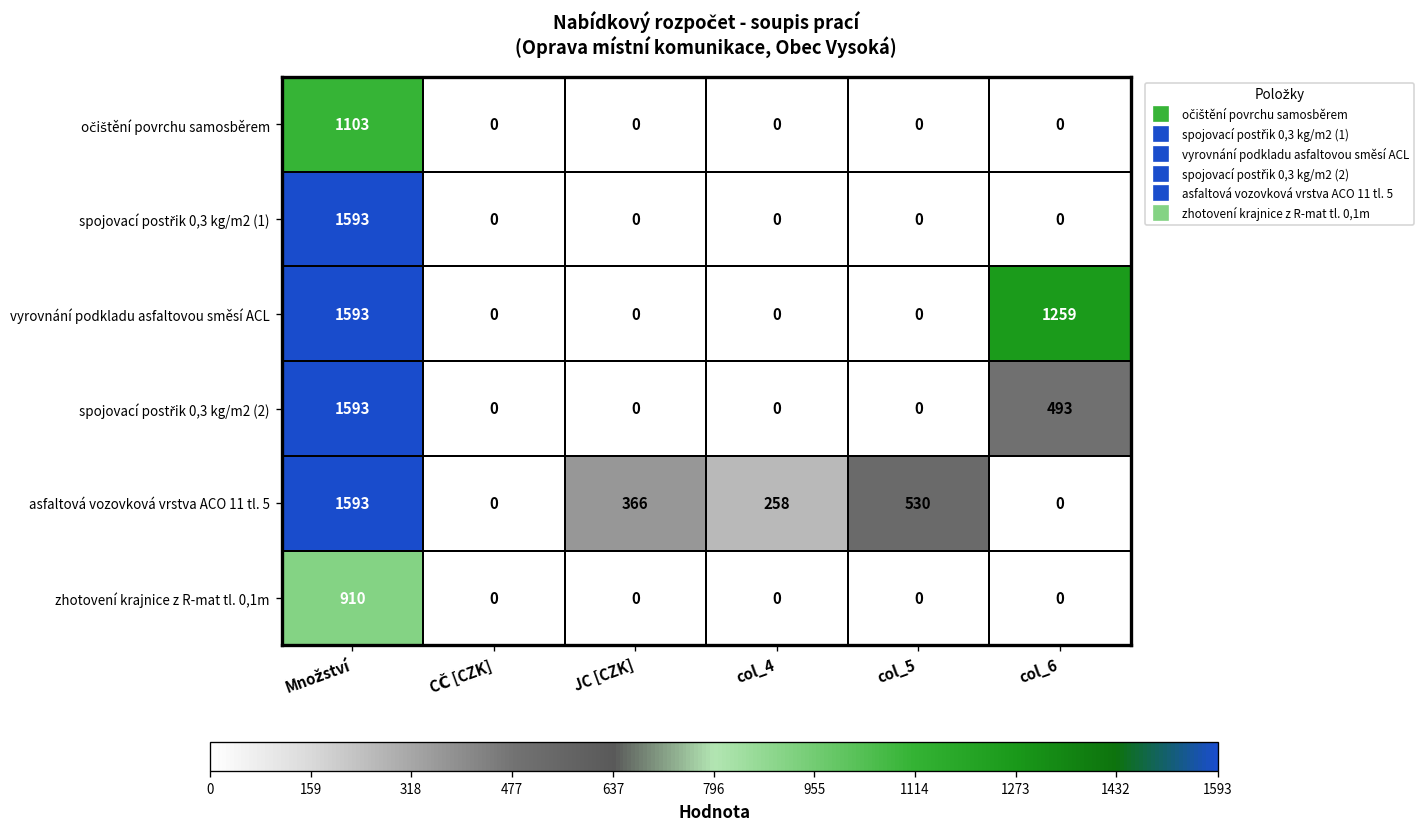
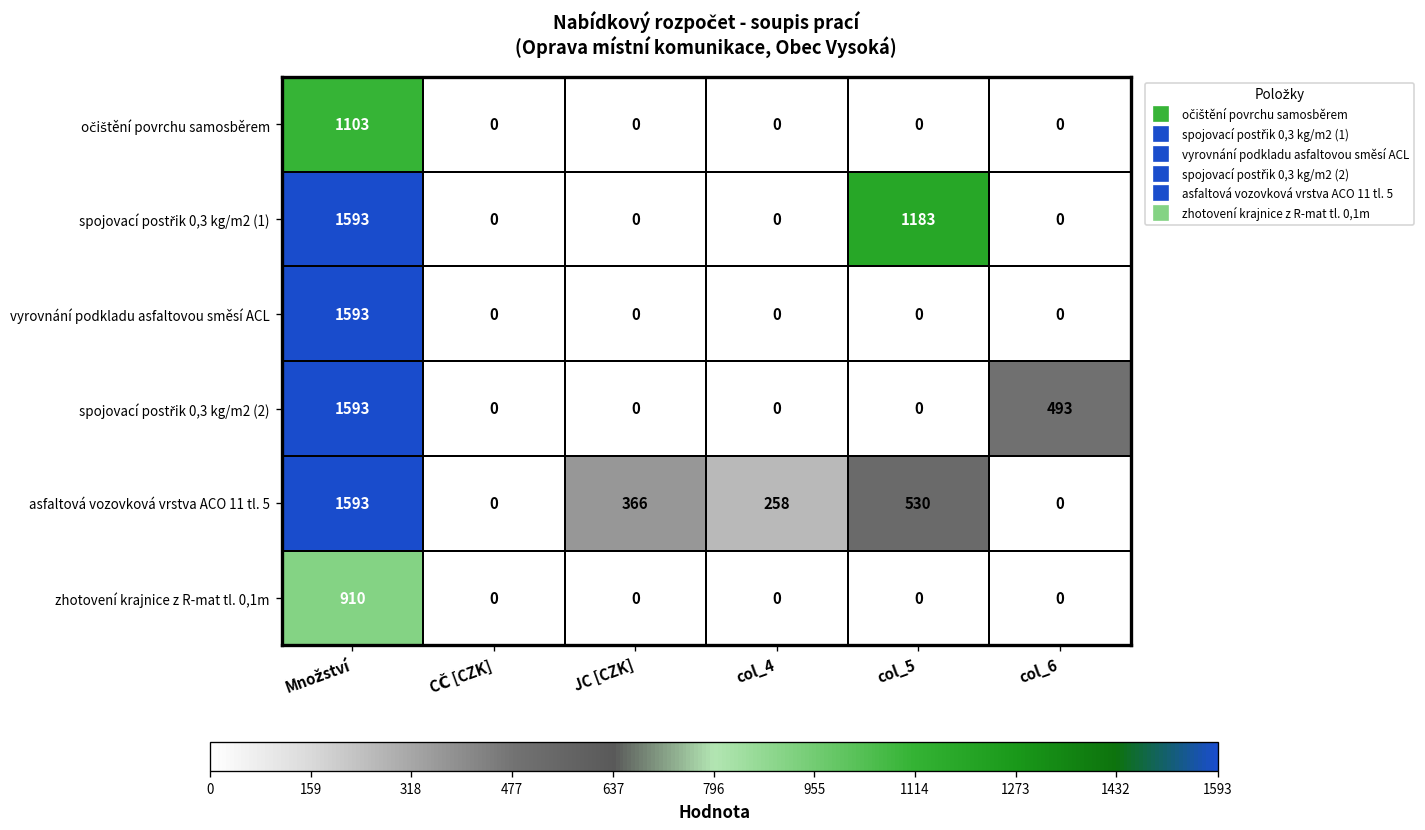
spojovací postřik 0,3 kg/m2 (1), col_5: 0 -> 1183
vyrovnání podkladu asfaltovou směsí ACL, col_6: 1259 -> 0
